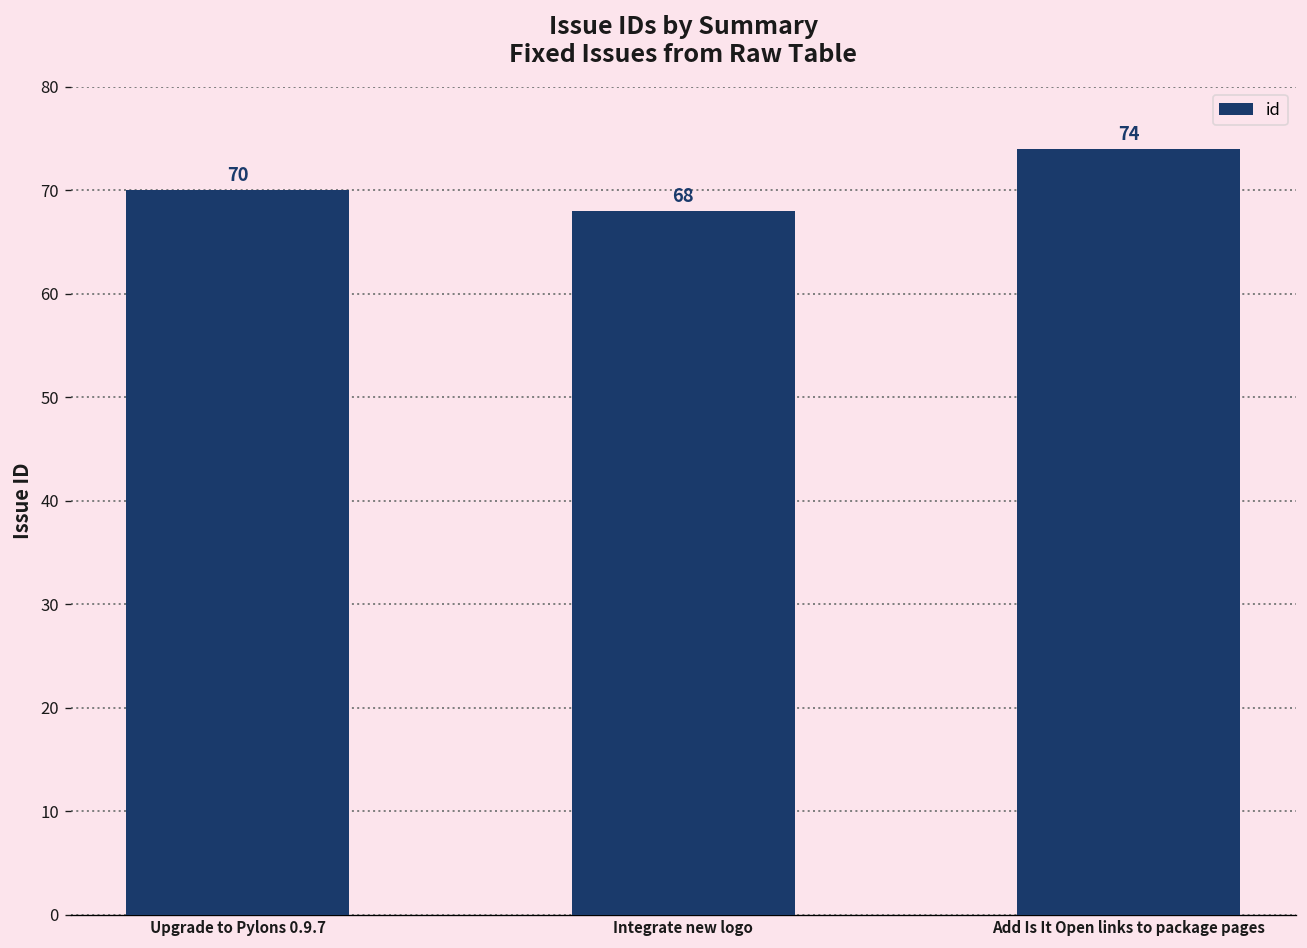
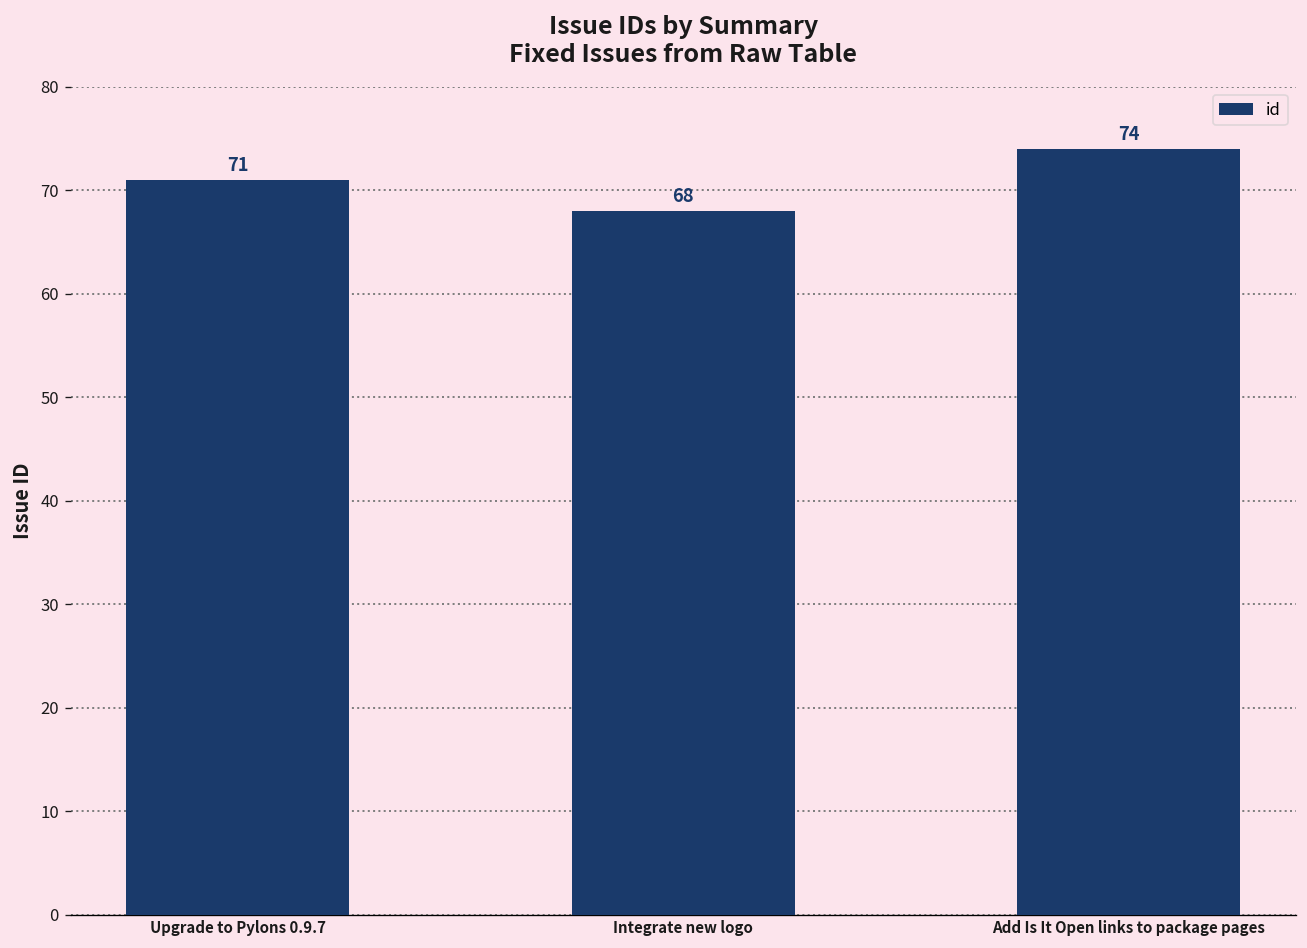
Upgrade to Pylons 0.9.7: 70 -> 71
